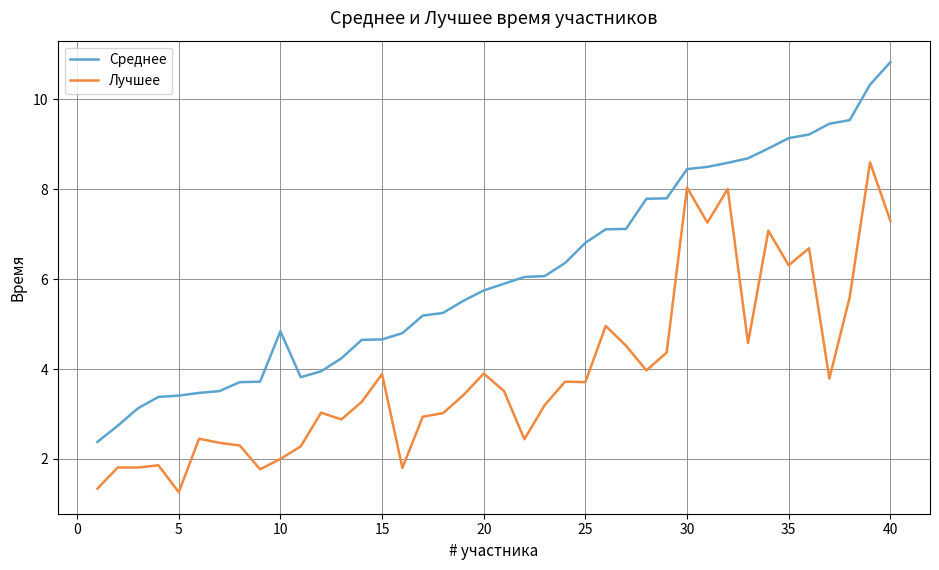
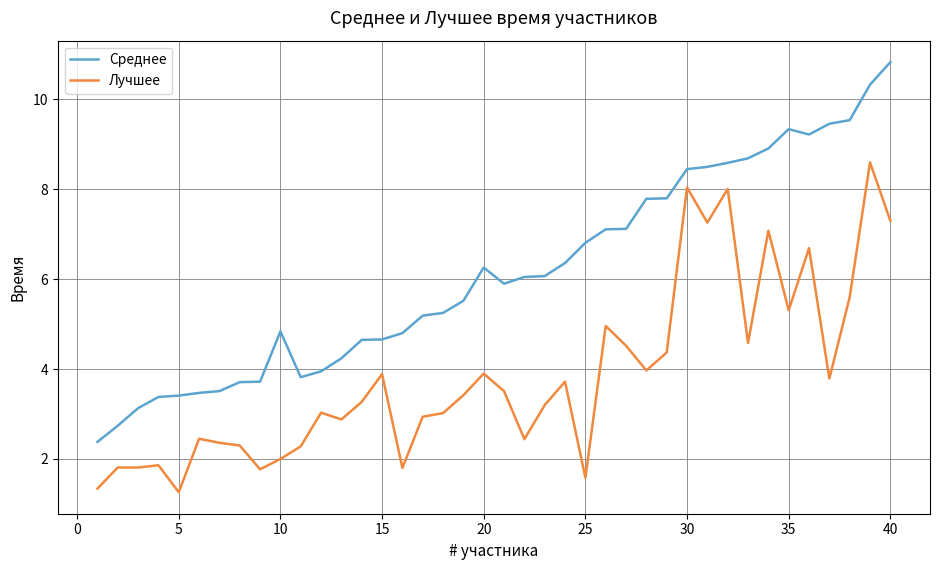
Среднее, 20: 5.8 -> 6.3
Лучшее, 25: 3.7 -> 1.6
Среднее, 35: 9.1 -> 9.3
Лучшее, 35: 6.3 -> 5.3
